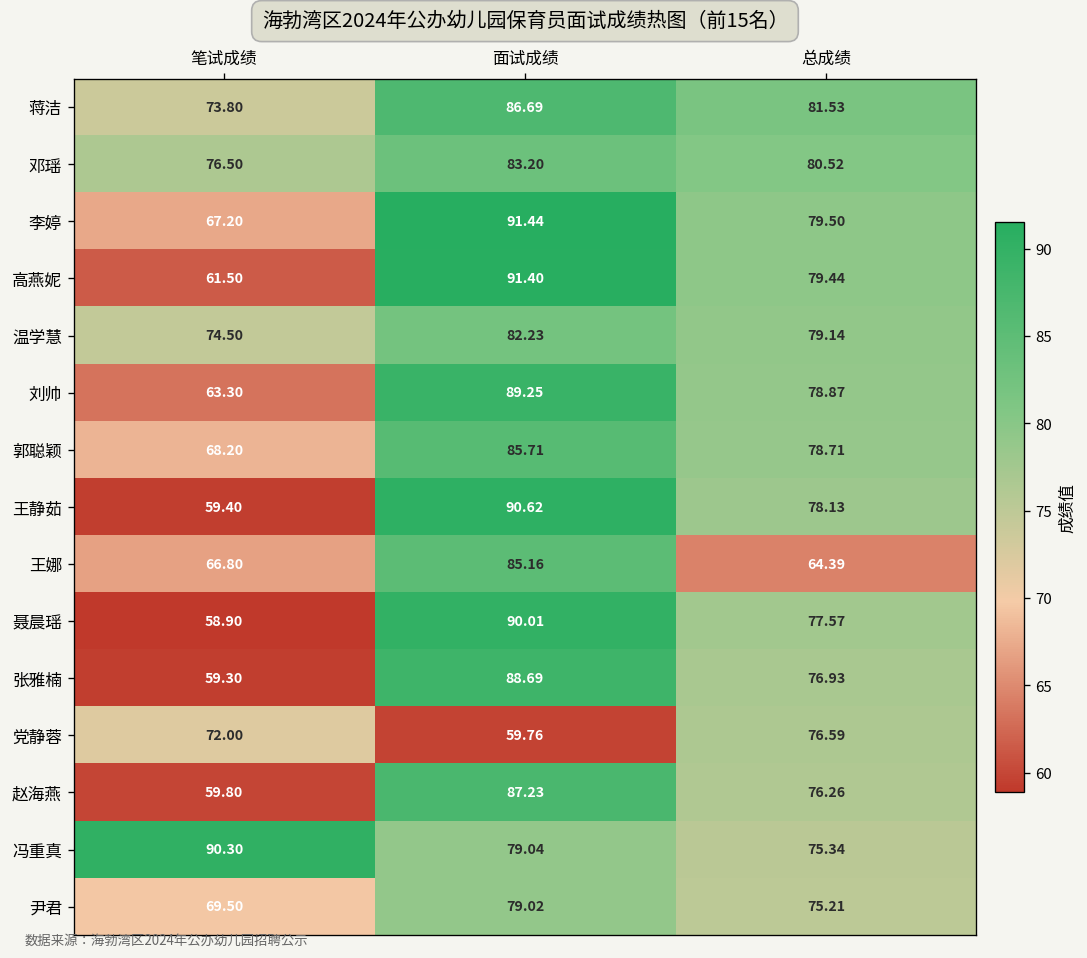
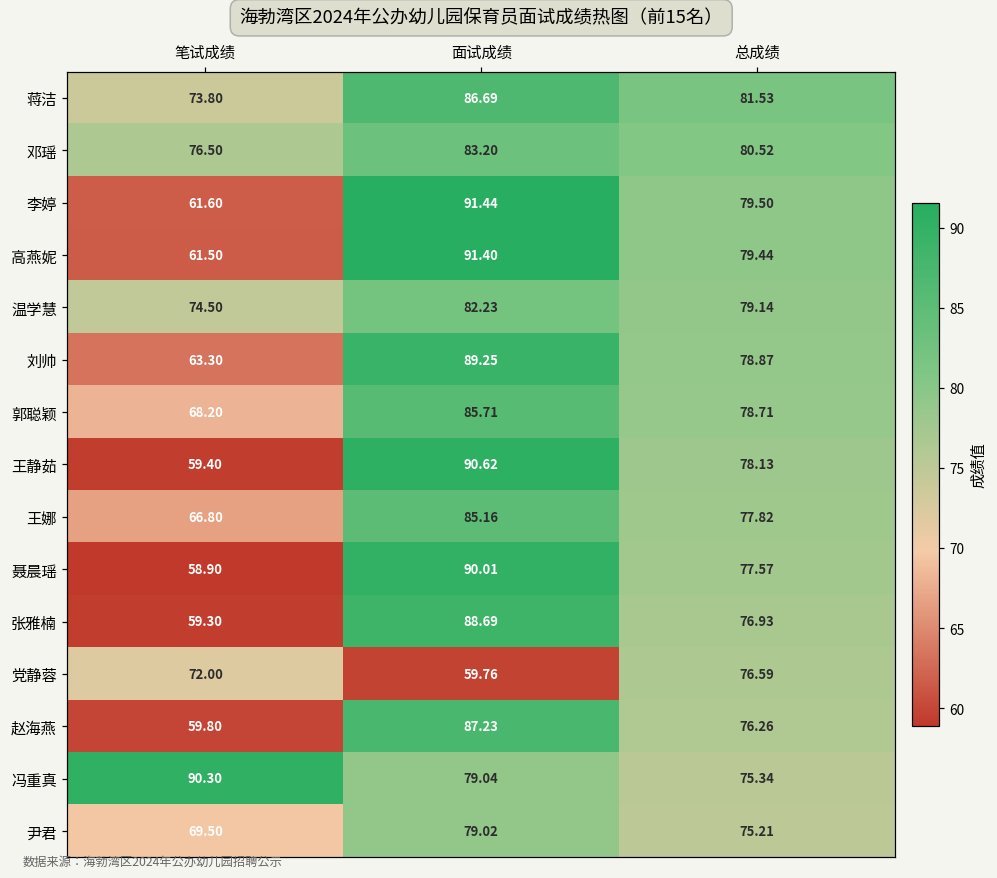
李婷, 笔试成绩: 67.20 -> 61.60
王娜, 总成绩: 64.39 -> 77.82
